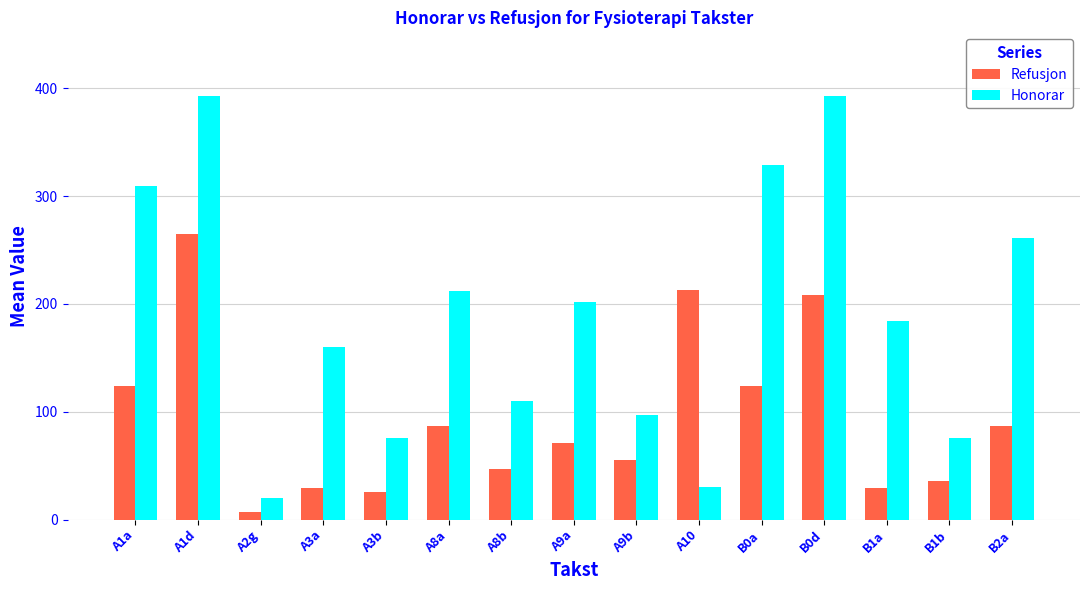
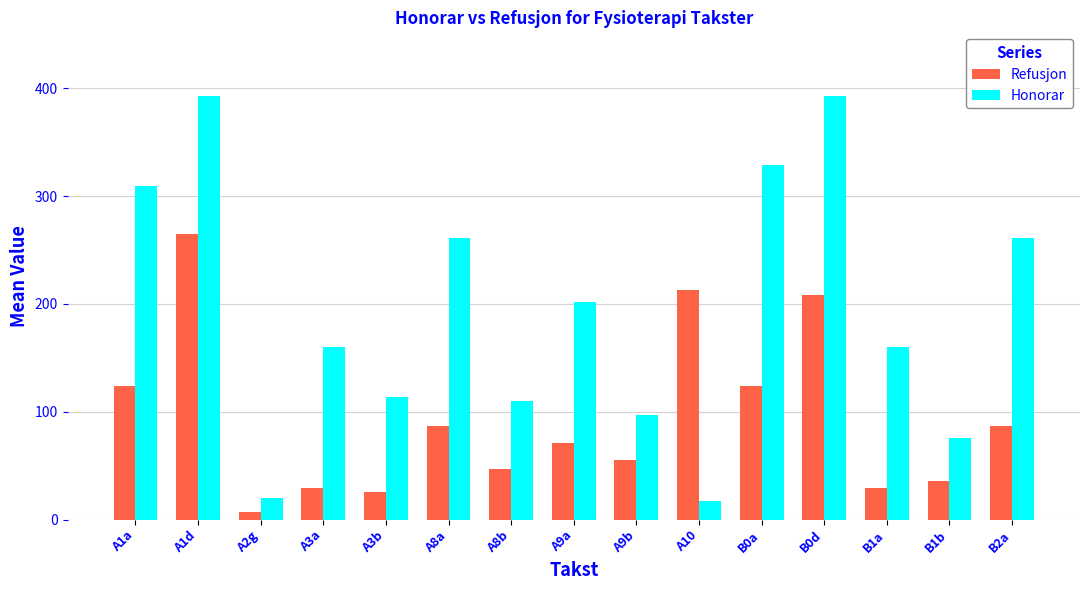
Honorar, A3b: 76 -> 114
Honorar, A8a: 212 -> 261
Honorar, A10: 30 -> 17
Honorar, B1a: 184 -> 160
